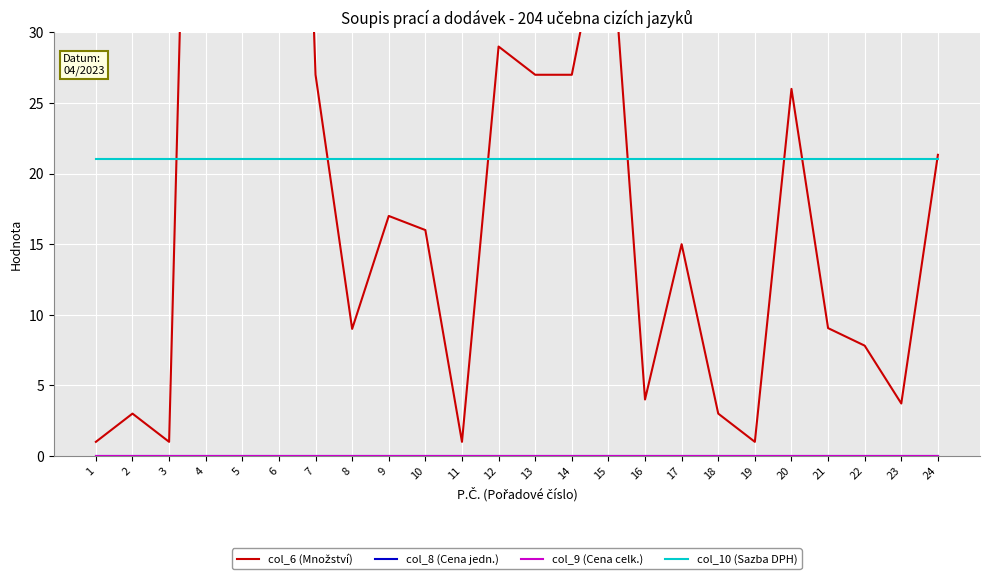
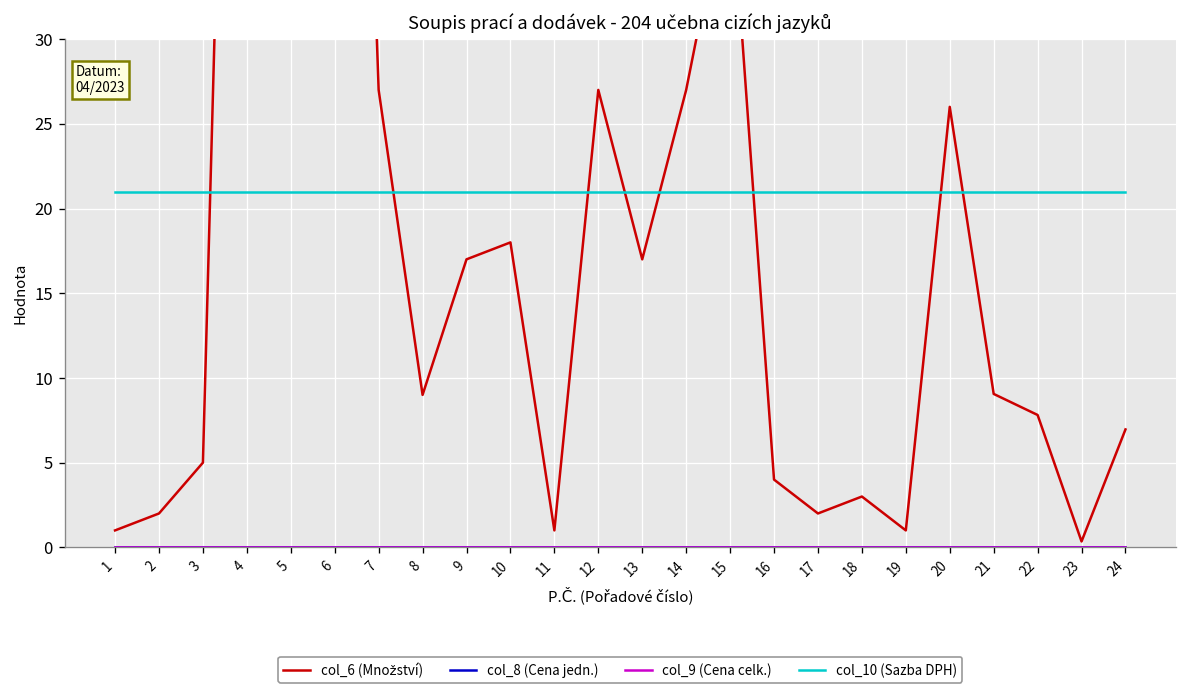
col_6 (Množství), 2: 3 -> 2
col_6 (Množství), 3: 1 -> 5
col_6 (Množství), 10: 16 -> 18
col_6 (Množství), 12: 29 -> 27
col_6 (Množství), 13: 27 -> 17
col_6 (Množství), 17: 15 -> 2
col_6 (Množství), 23: 3.7 -> 0.3
col_6 (Množství), 24: 21.3 -> 7.0
